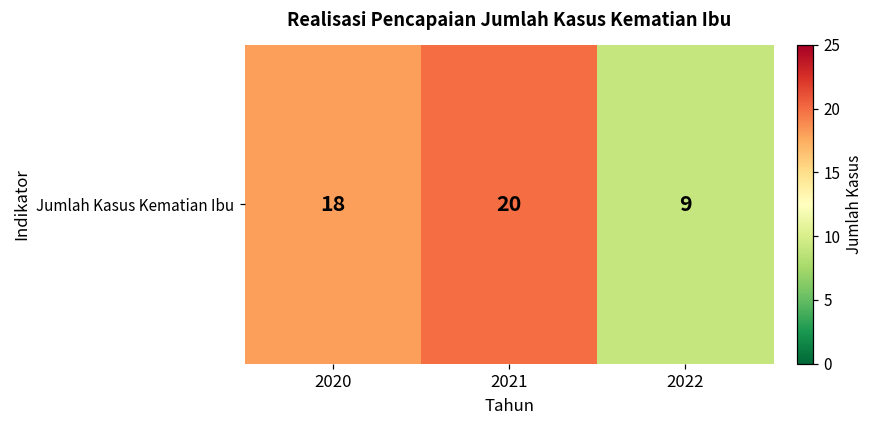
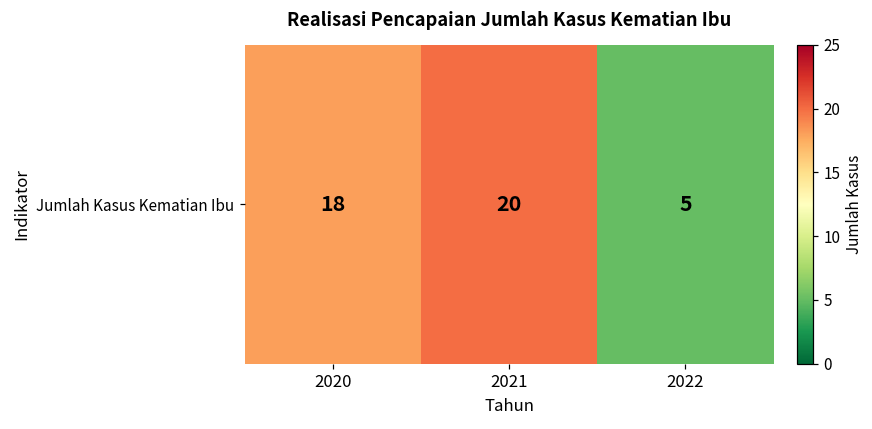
Jumlah Kasus Kematian Ibu, 2022: 9 -> 5
